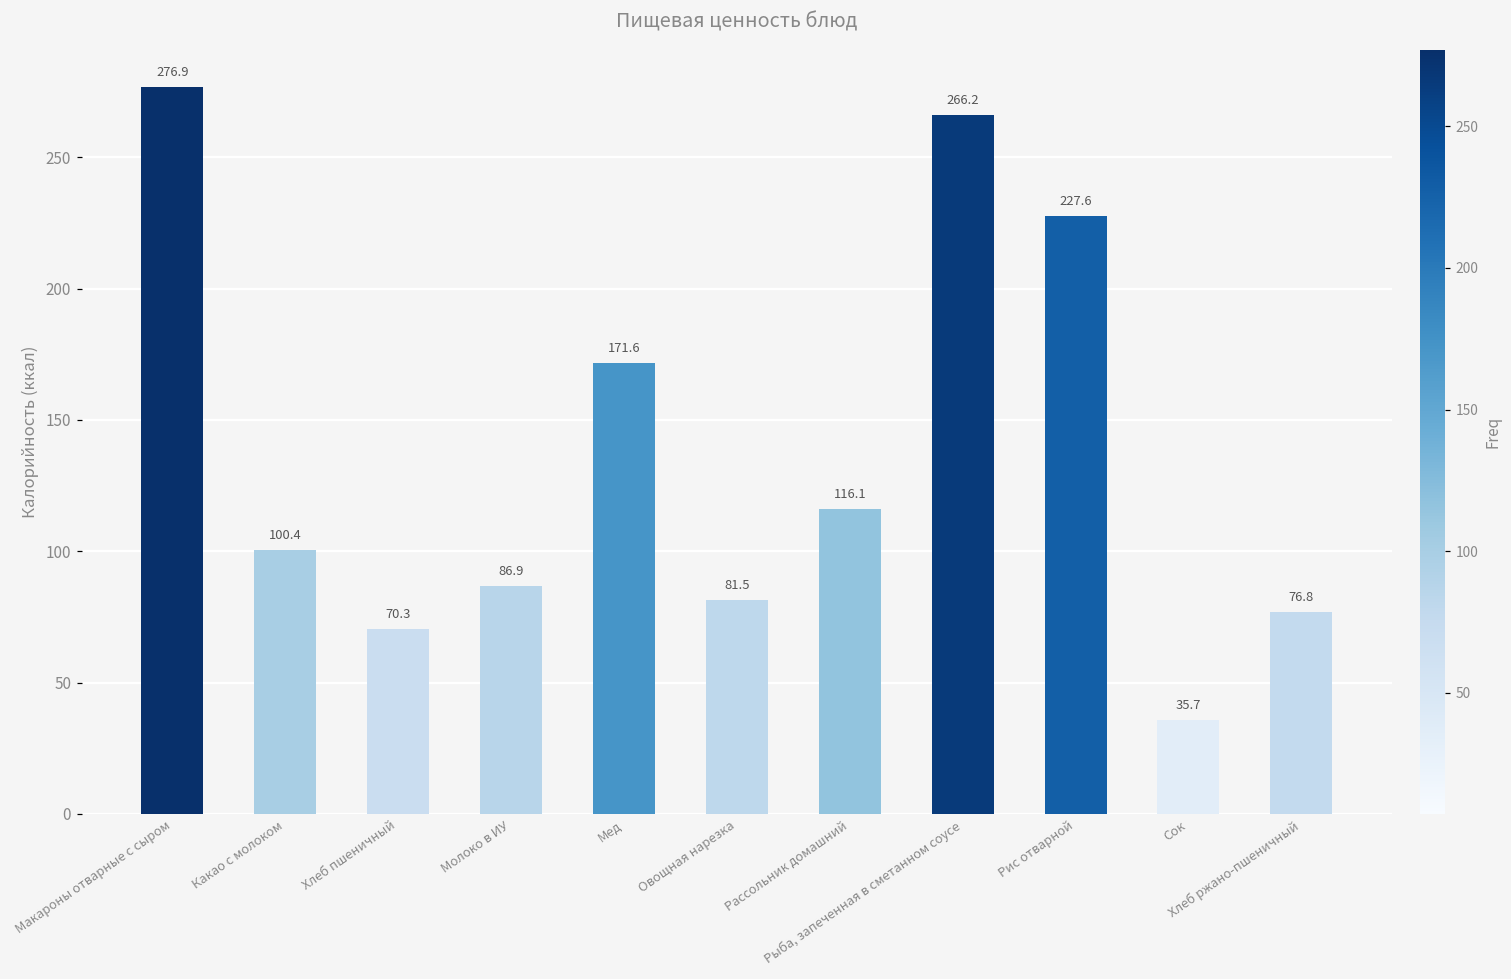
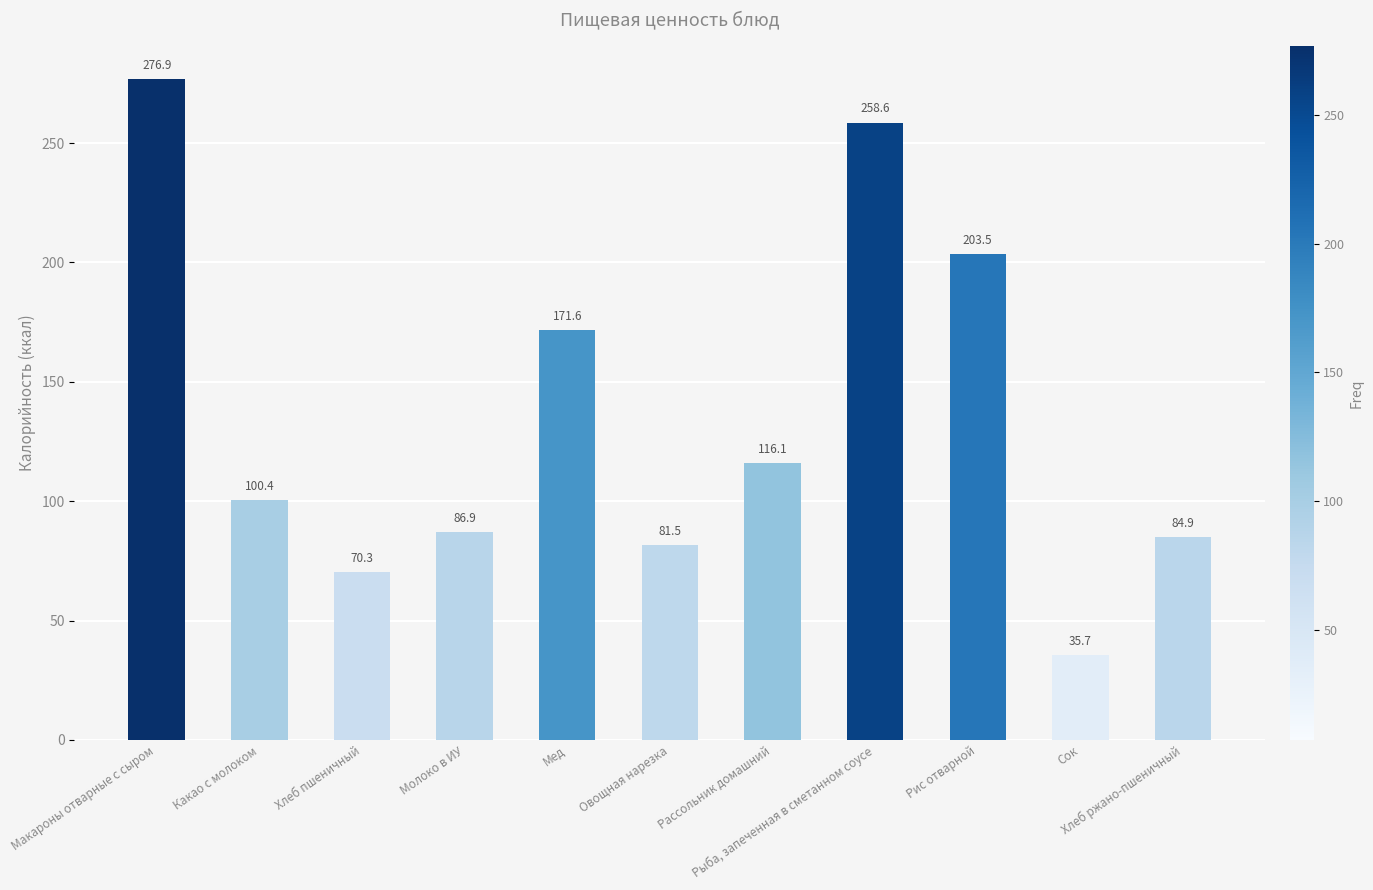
Рыба, запеченная в сметанном соусе: 266.2 -> 258.6
Рис отварной: 227.6 -> 203.5
Хлеб ржано-пшеничный: 76.8 -> 84.9
